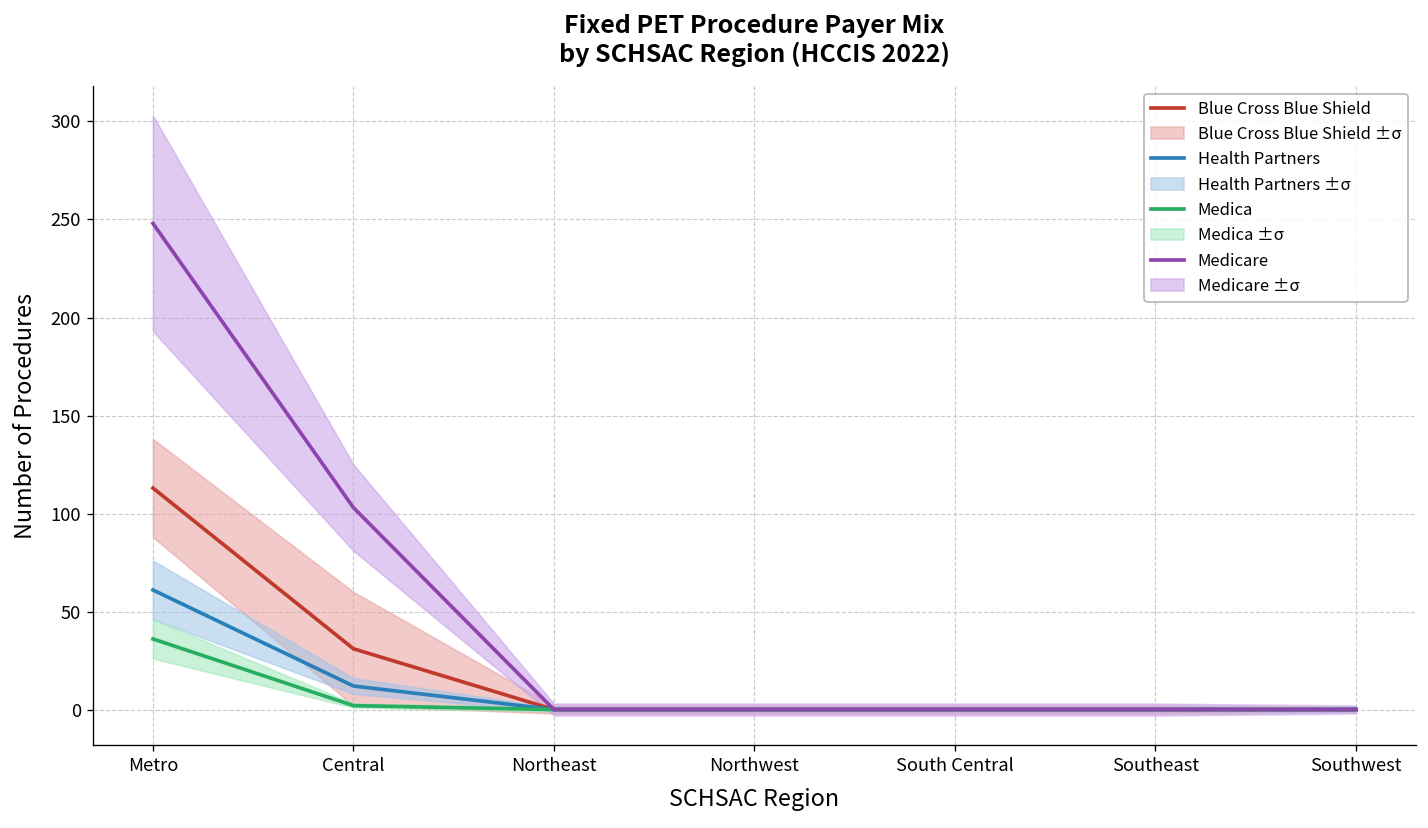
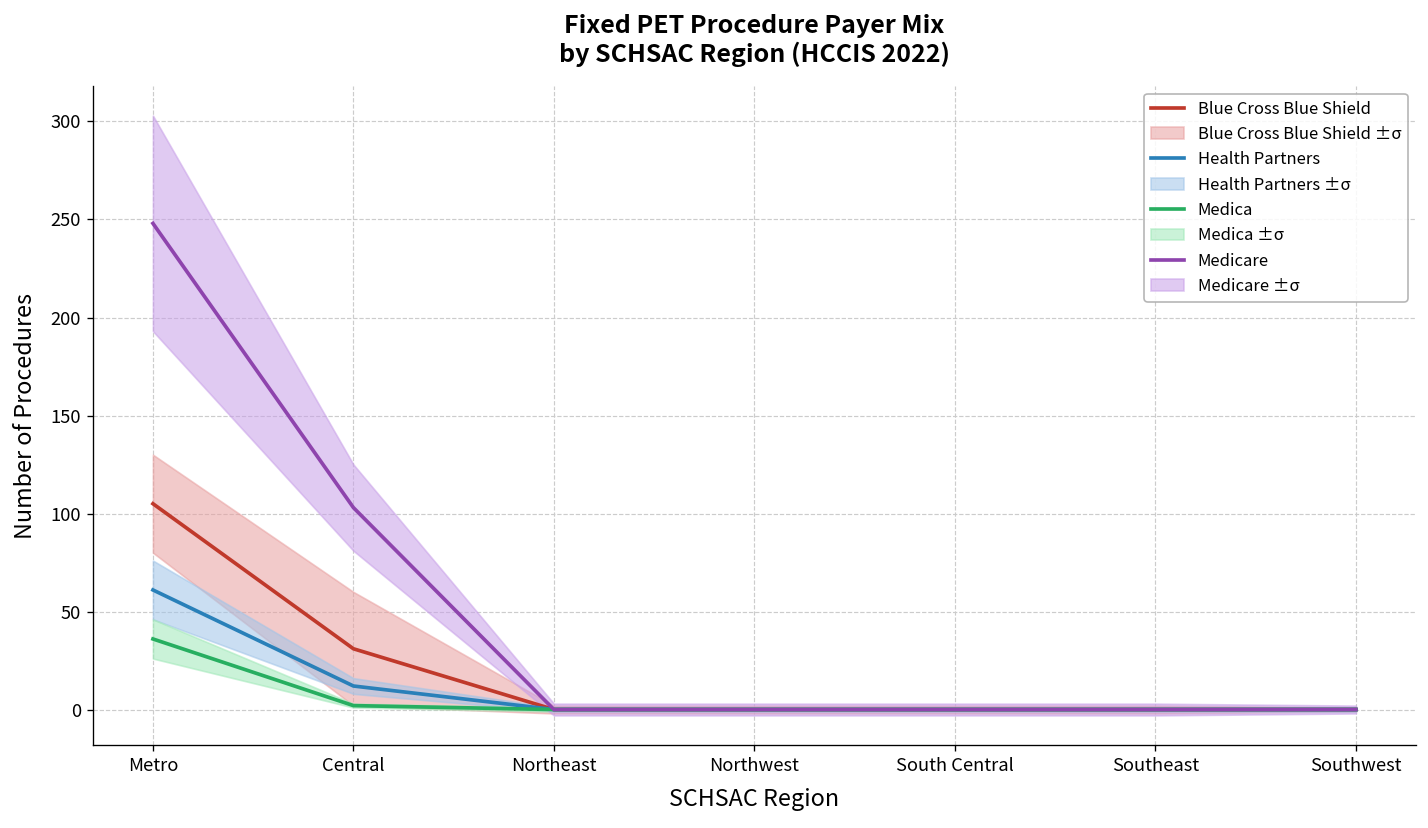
Blue Cross Blue Shield, Metro: 113 -> 105
